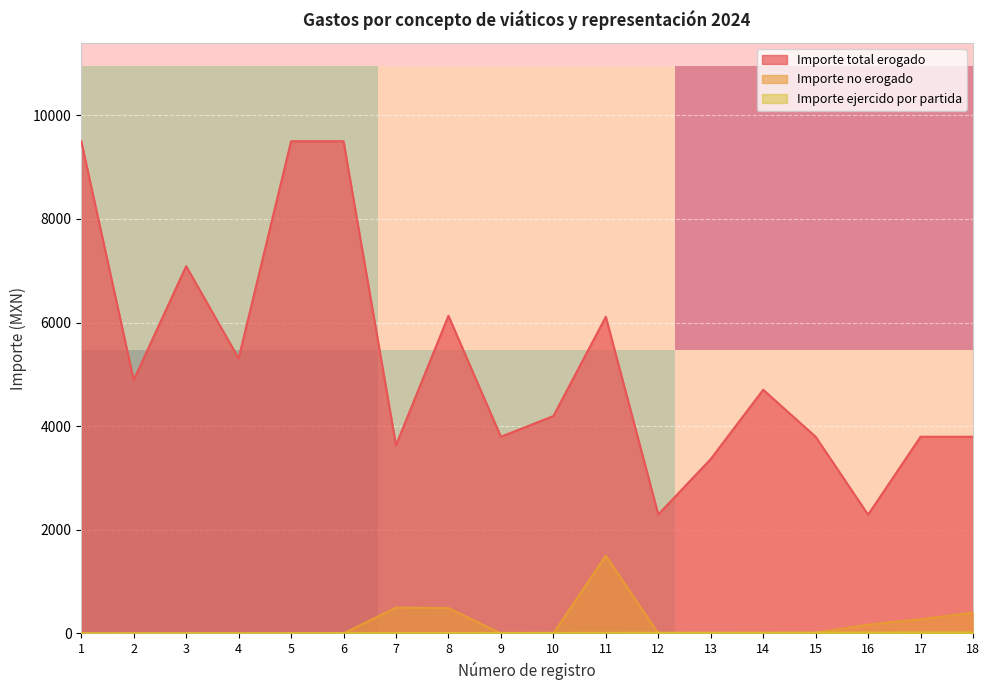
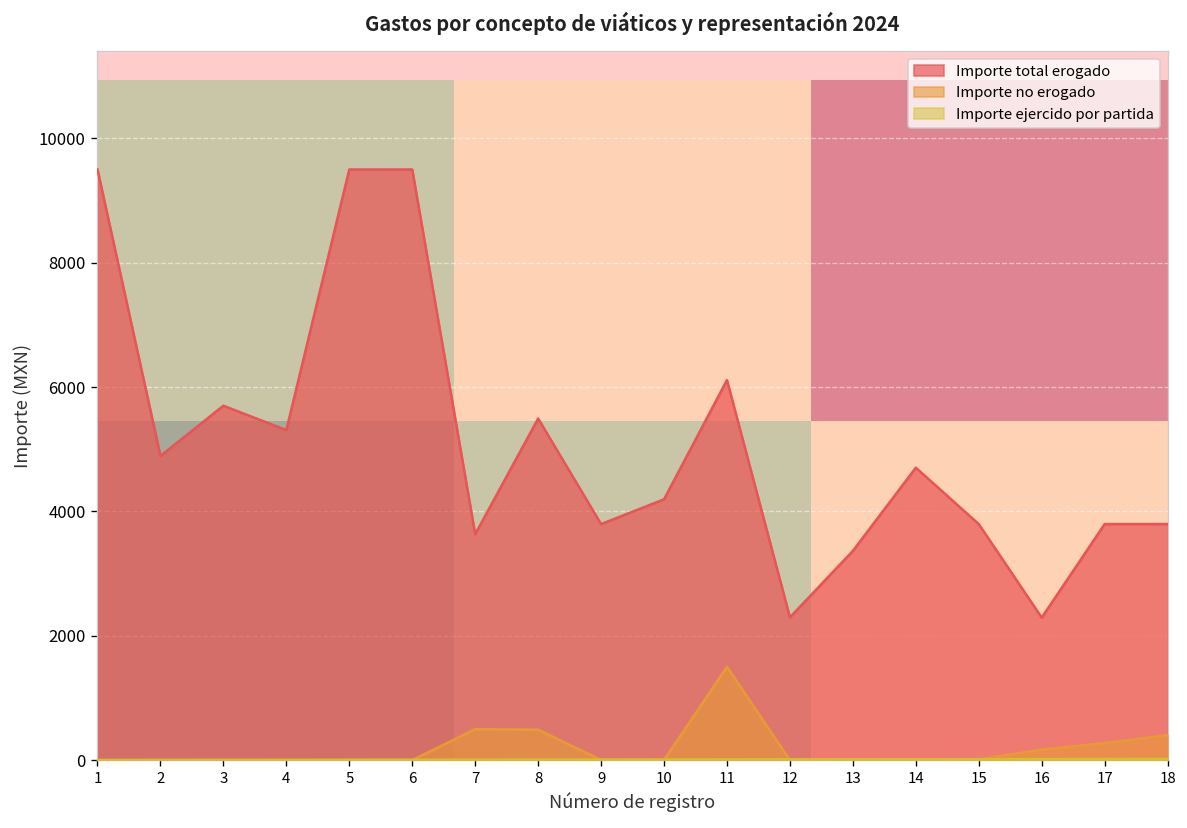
Importe total erogado, 3: 7100 -> 5700
Importe total erogado, 8: 6100 -> 5500
